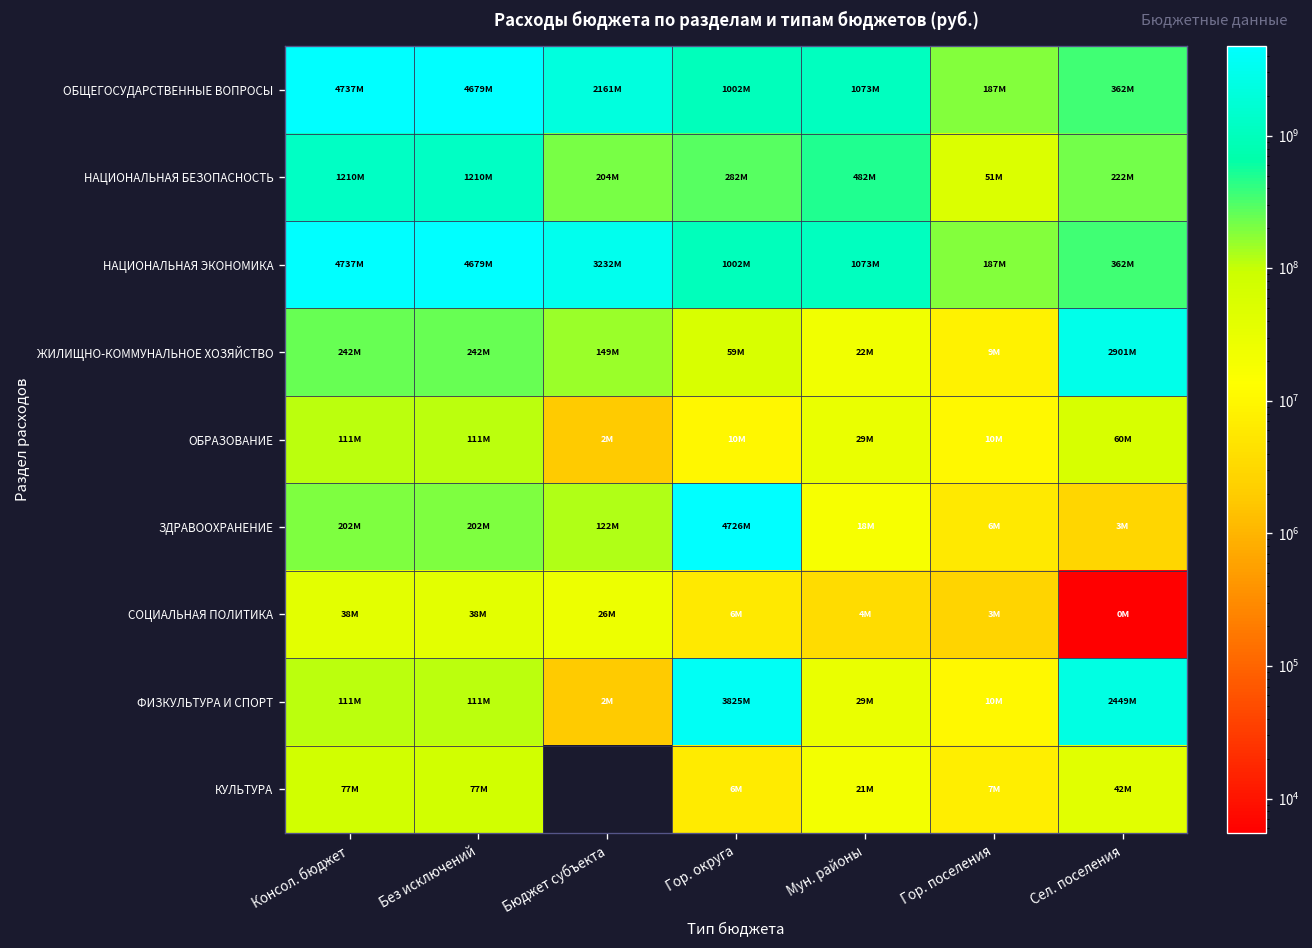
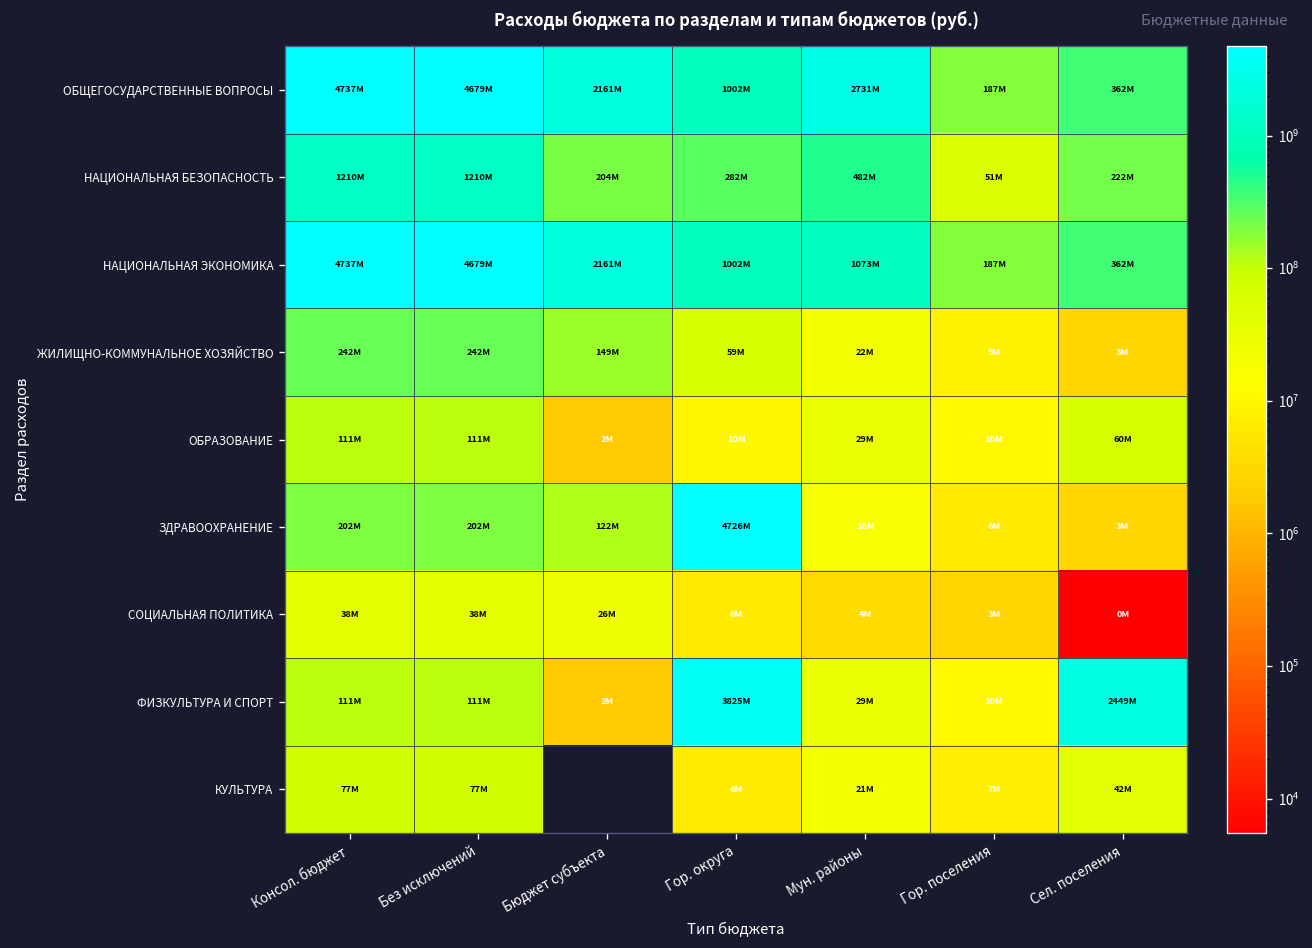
ОБЩЕГОСУДАРСТВЕННЫЕ ВОПРОСЫ, Мун. районы: 1073M -> 2731M
НАЦИОНАЛЬНАЯ ЭКОНОМИКА, Бюджет субъекта: 3232M -> 2161M
ЖИЛИЩНО-КОММУНАЛЬНОЕ ХОЗЯЙСТВО, Сел. поселения: 2901M -> 3M
